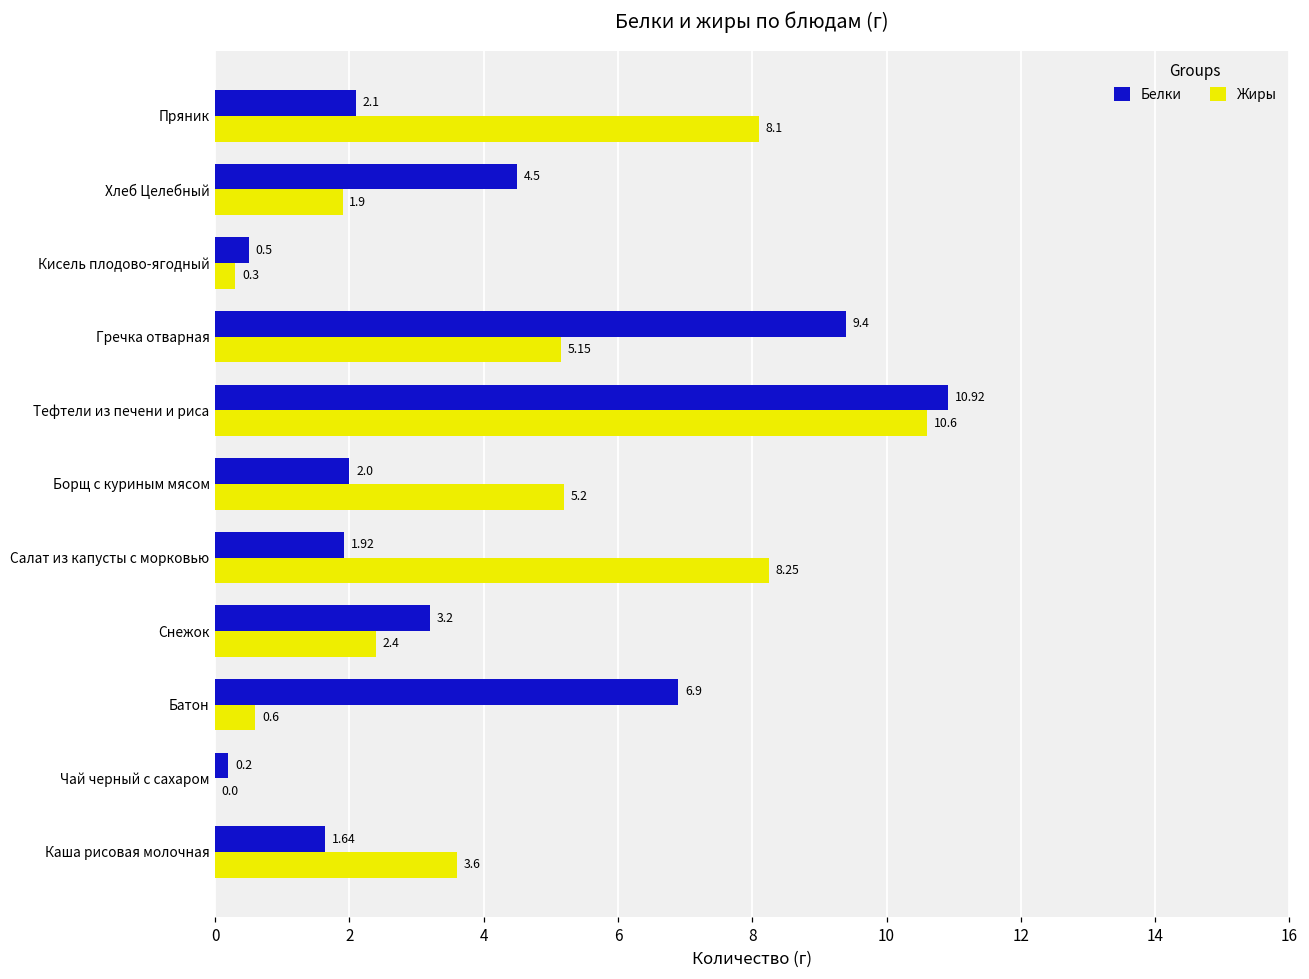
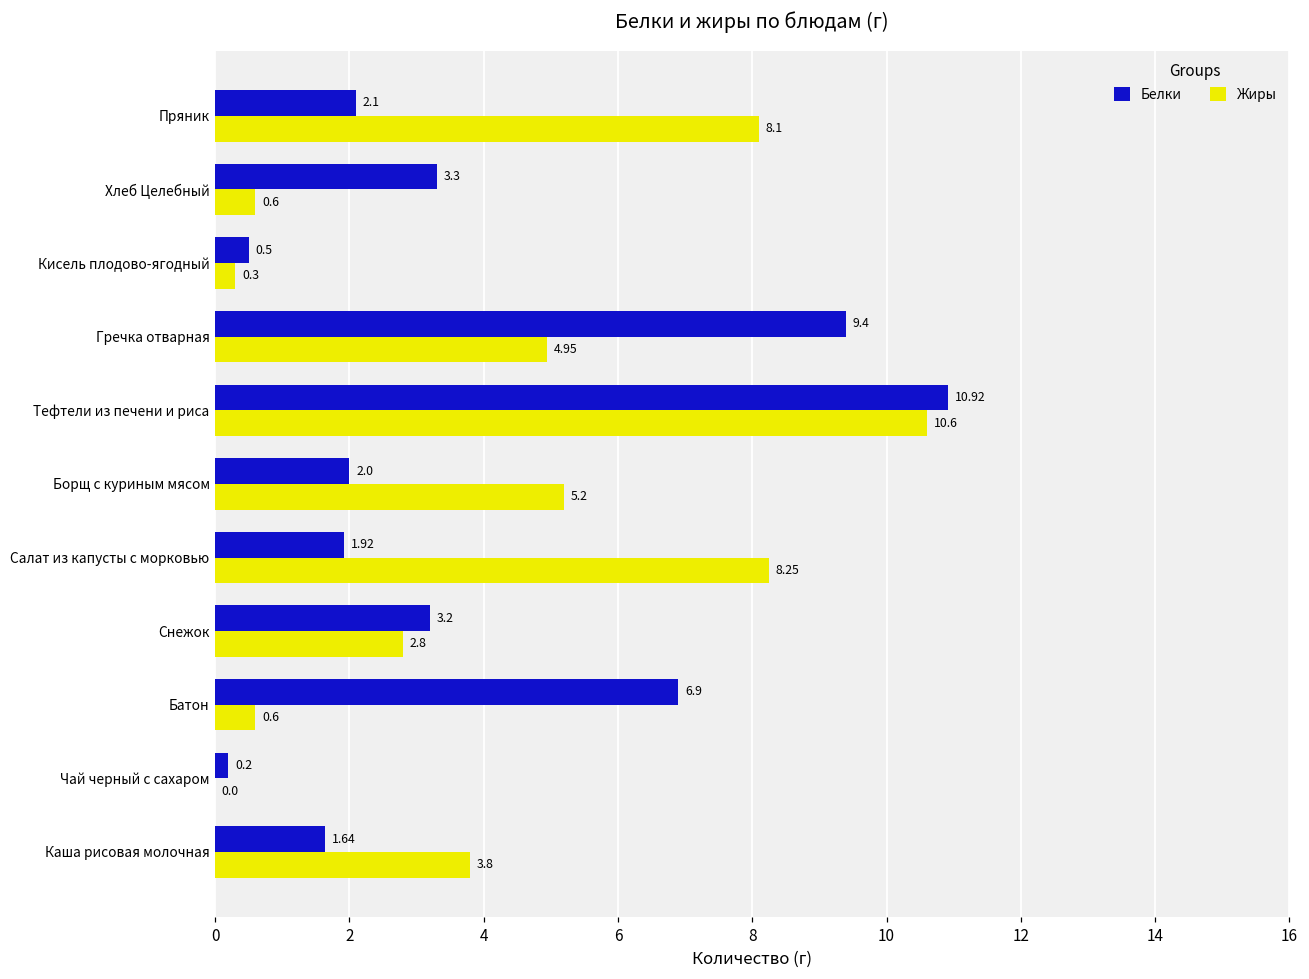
Белки, Хлеб Целебный: 4.5 -> 3.3
Жиры, Хлеб Целебный: 1.9 -> 0.6
Жиры, Гречка отварная: 5.15 -> 4.95
Жиры, Снежок: 2.4 -> 2.8
Жиры, Каша рисовая молочная: 3.6 -> 3.8
